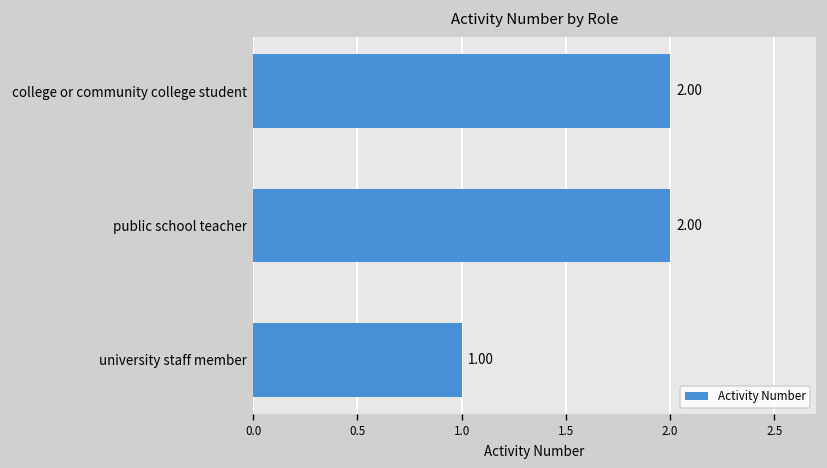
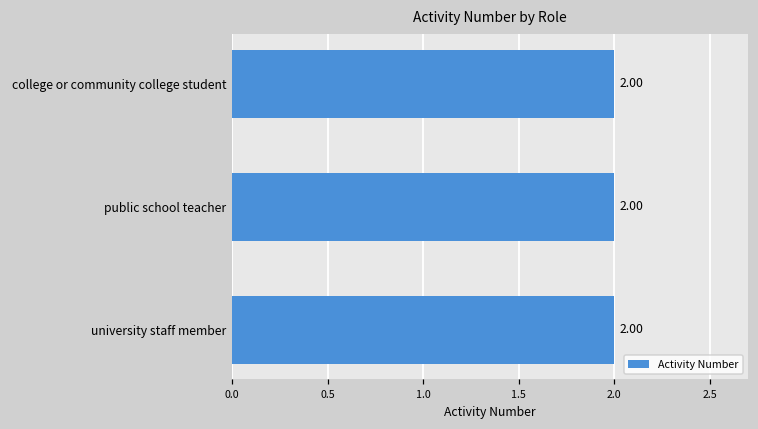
university staff member: 1.00 -> 2.00
